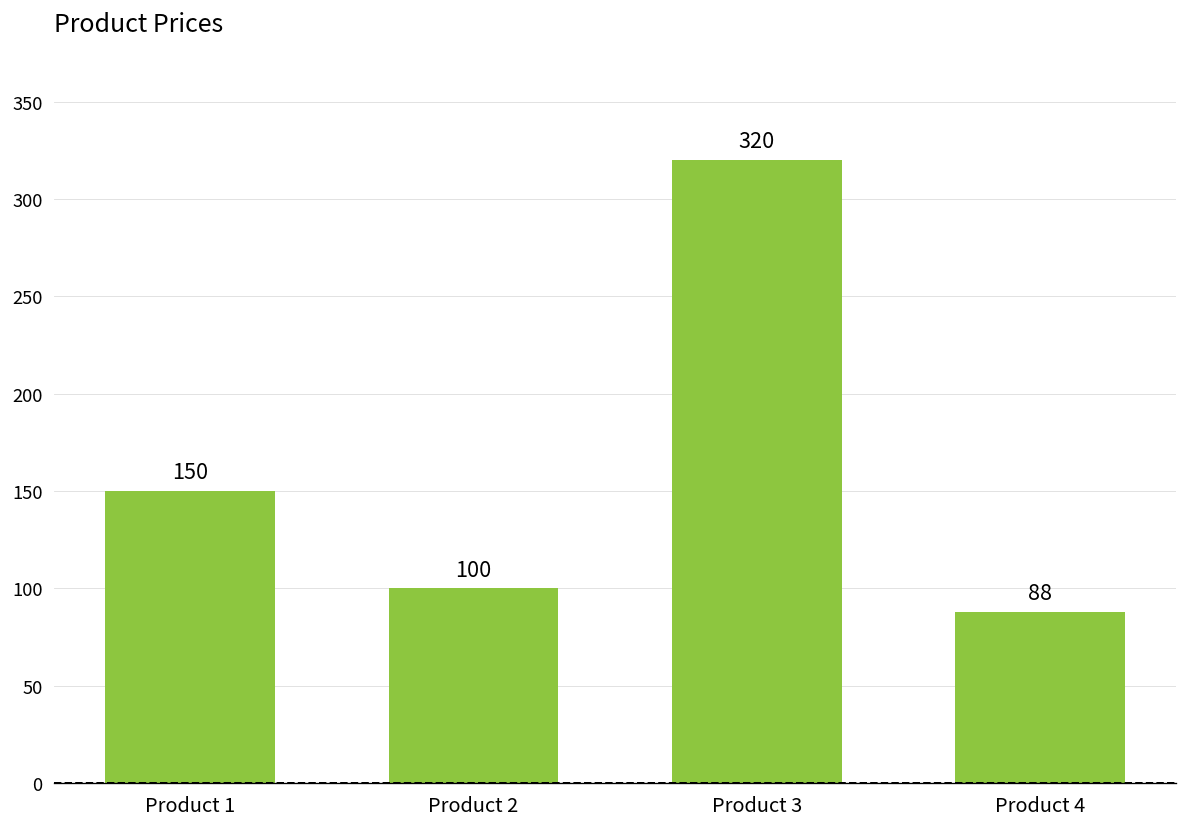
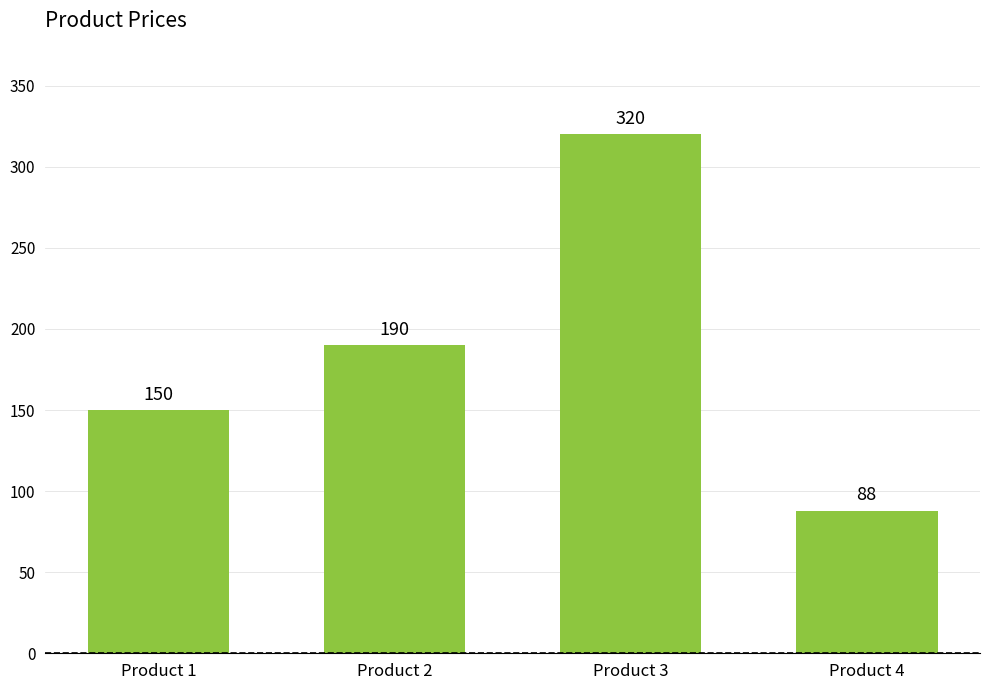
Product 2: 100 -> 190
